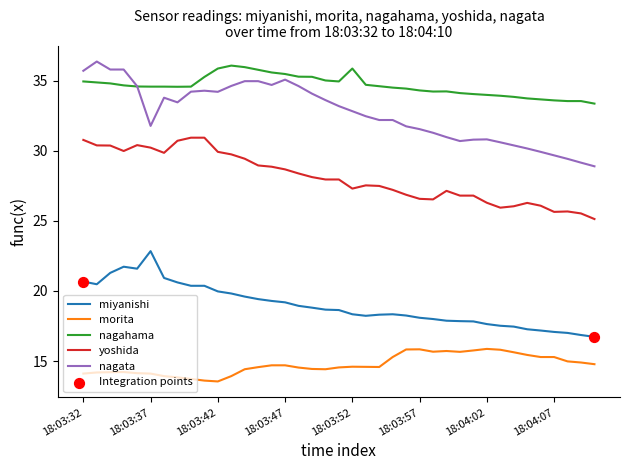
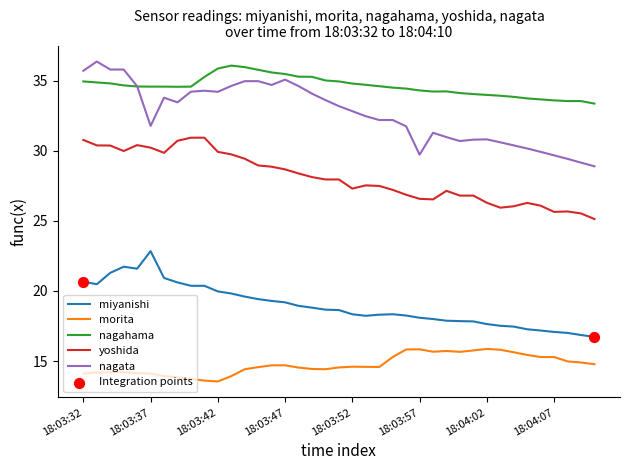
nagahama, 18:03:52: 35.9 -> 34.8
nagata, 18:03:57: 31.5 -> 29.7
